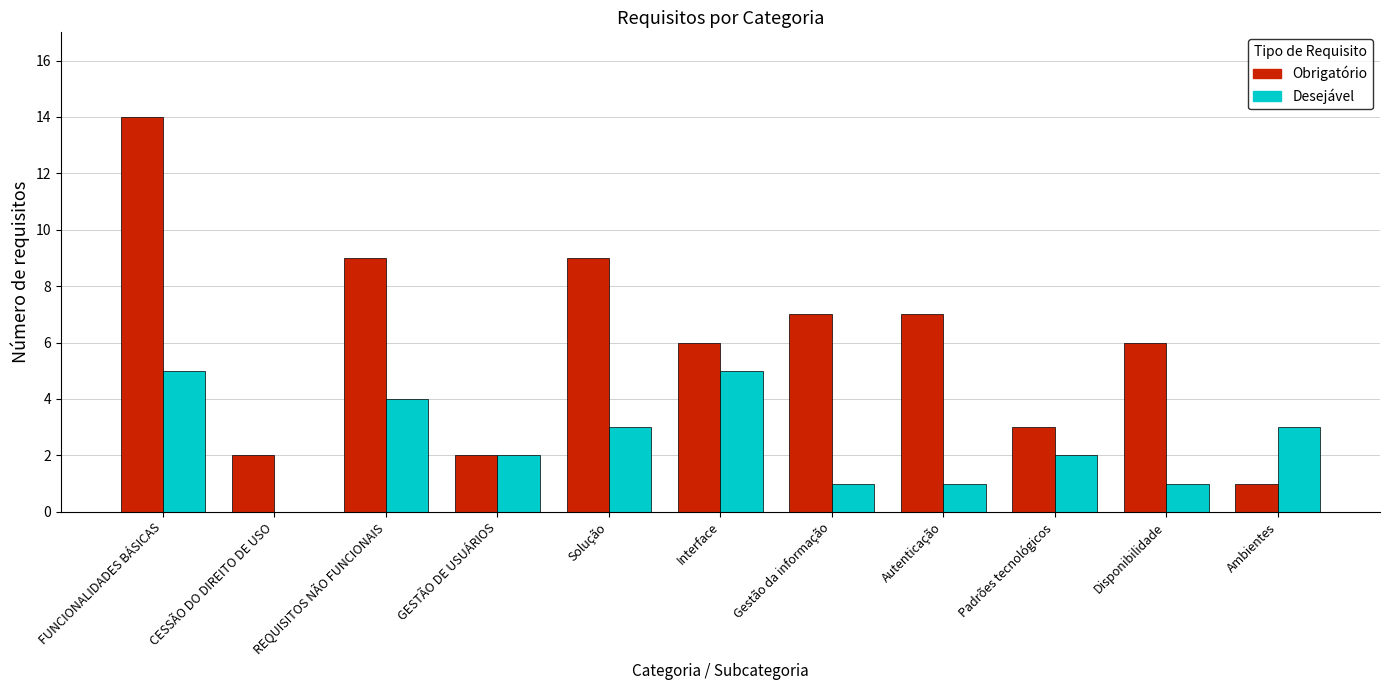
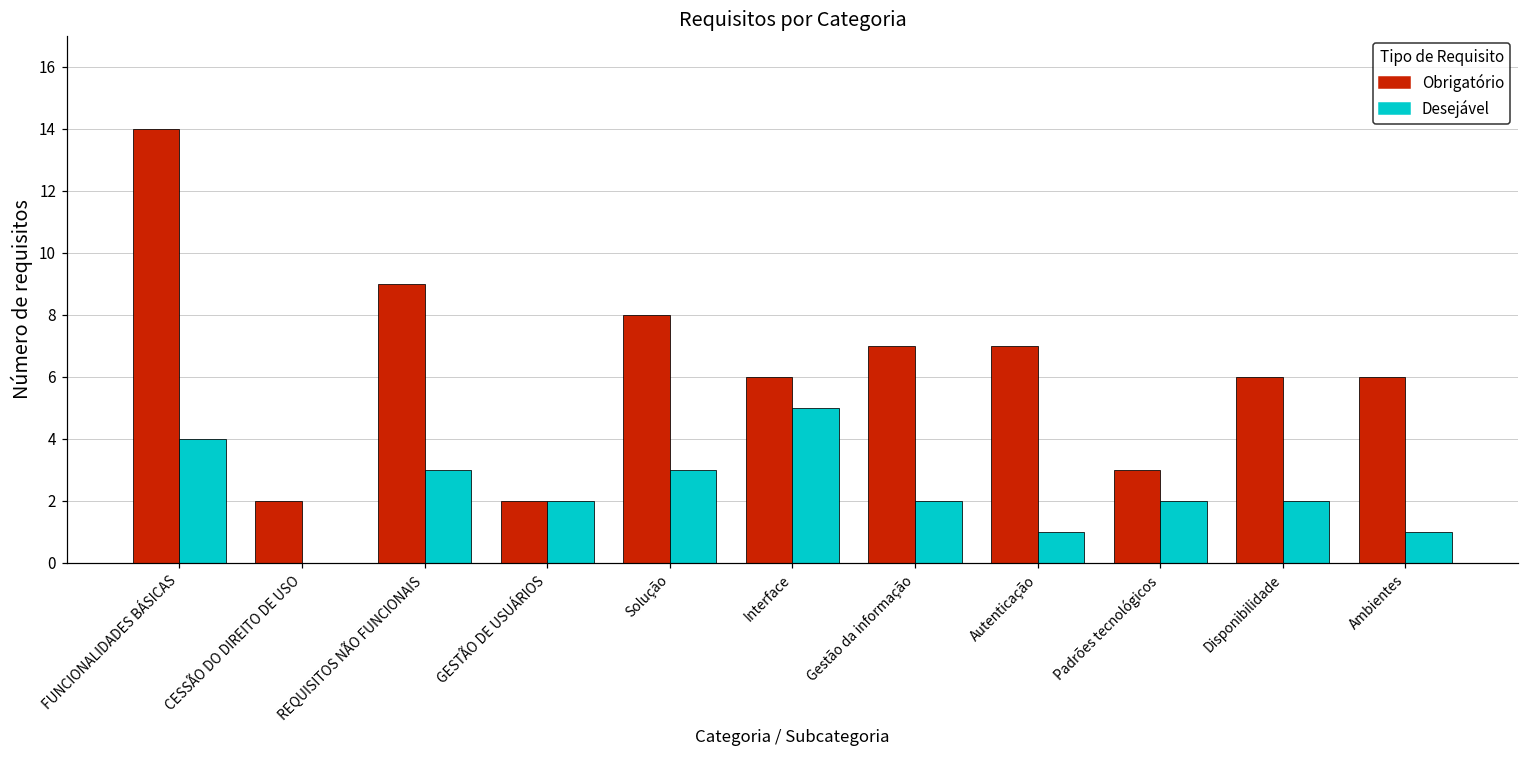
Desejável, FUNCIONALIDADES BÁSICAS: 5 -> 4
Desejável, REQUISITOS NÃO FUNCIONAIS: 4 -> 3
Obrigatório, Solução: 9 -> 8
Desejável, Gestão da informação: 1 -> 2
Desejável, Disponibilidade: 1 -> 2
Obrigatório, Ambientes: 1 -> 6
Desejável, Ambientes: 3 -> 1
